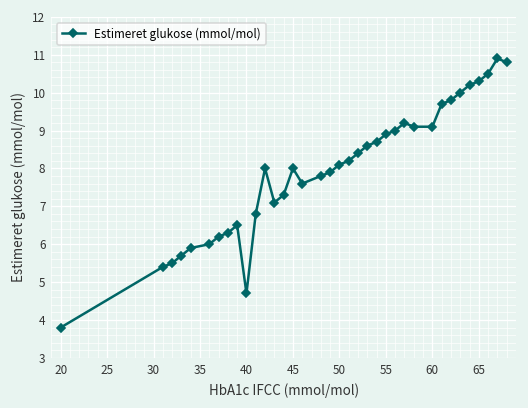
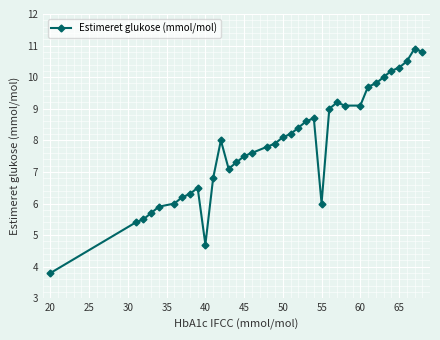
45: 8.0 -> 7.5
55: 8.9 -> 6.0
